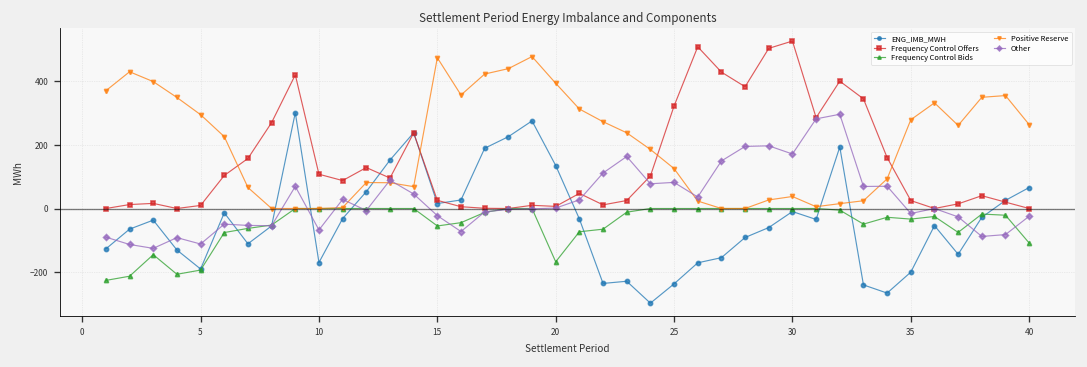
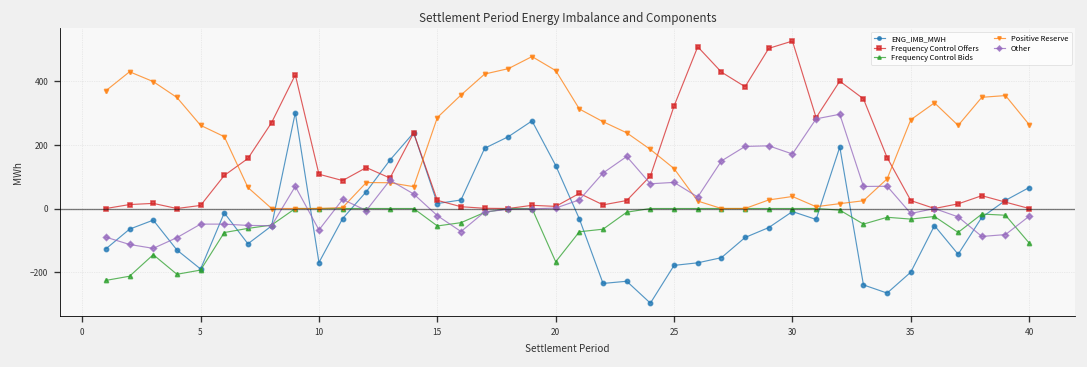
Positive Reserve, 5: 290 -> 260
Other, 5: -110 -> -50
Positive Reserve, 15: 470 -> 290
Positive Reserve, 20: 390 -> 430
ENG_IMB_MWH, 25: -240 -> -180
